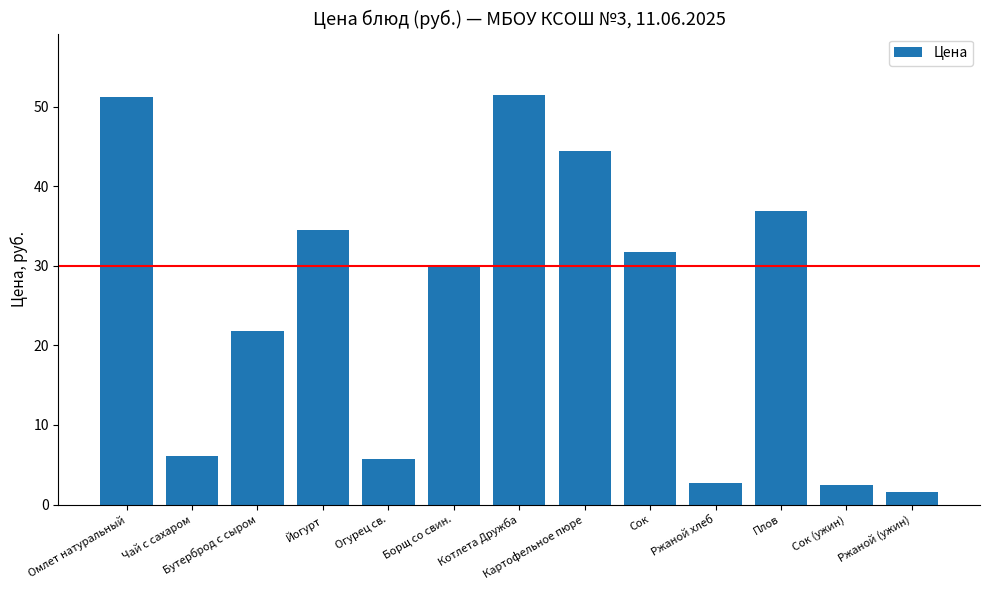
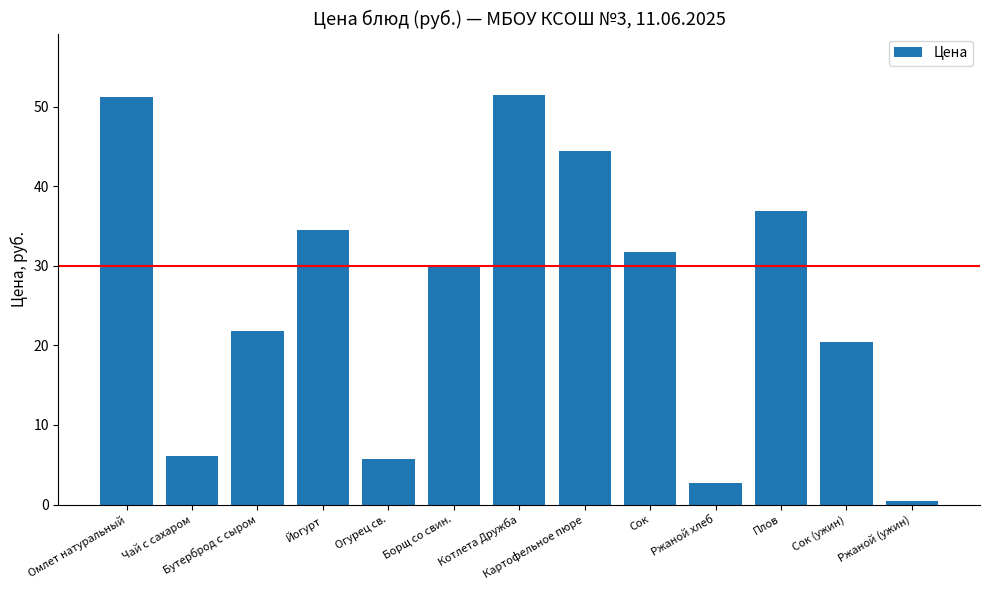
Сок (ужин): 2 -> 20
Ржаной (ужин): 2 -> 1
